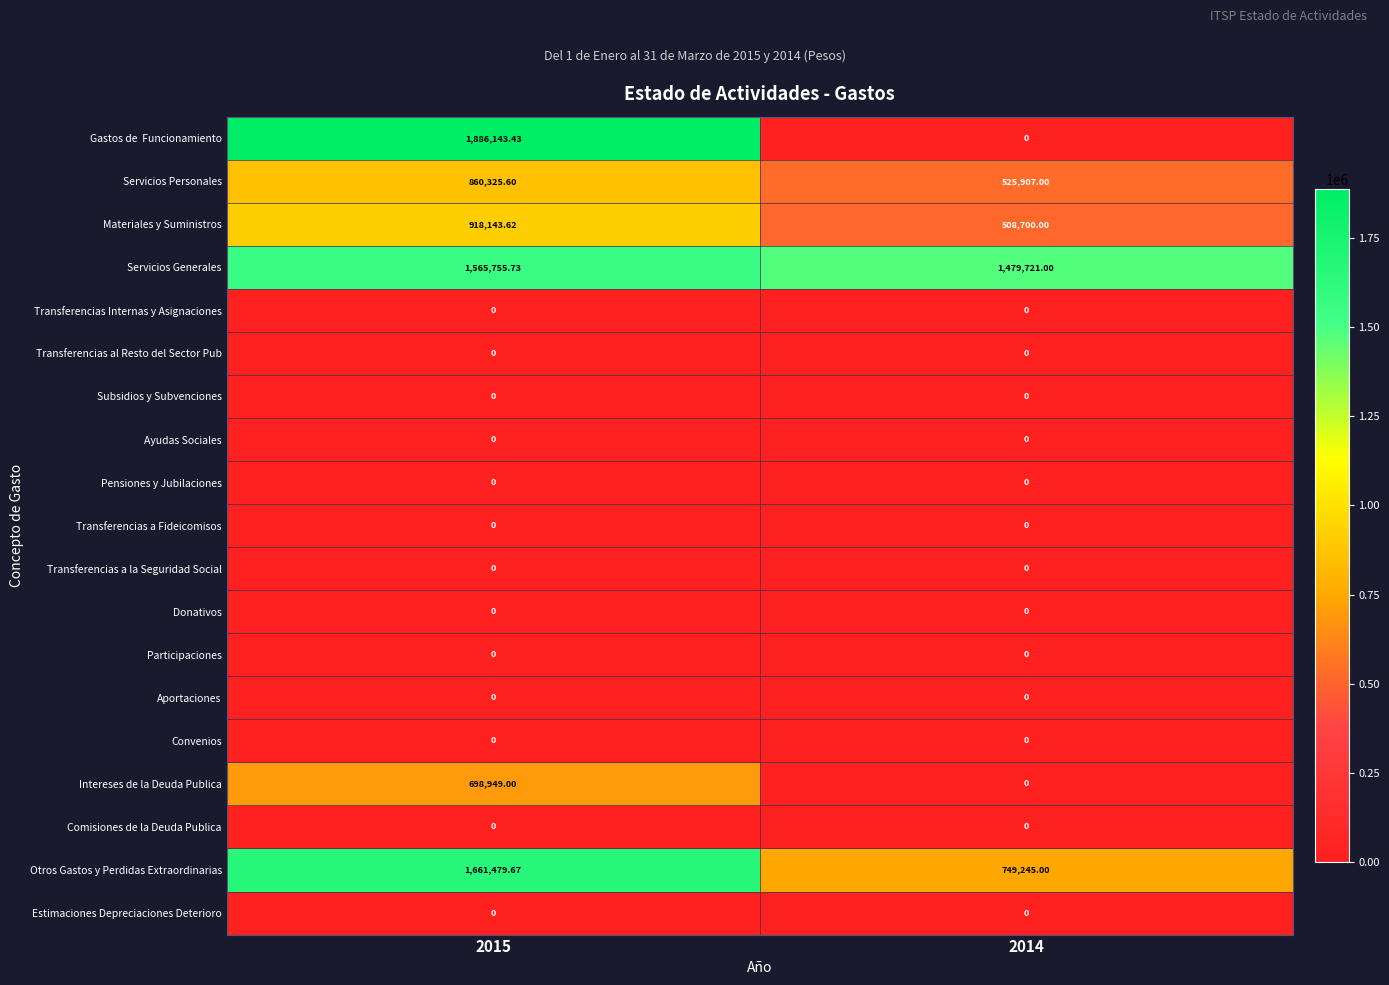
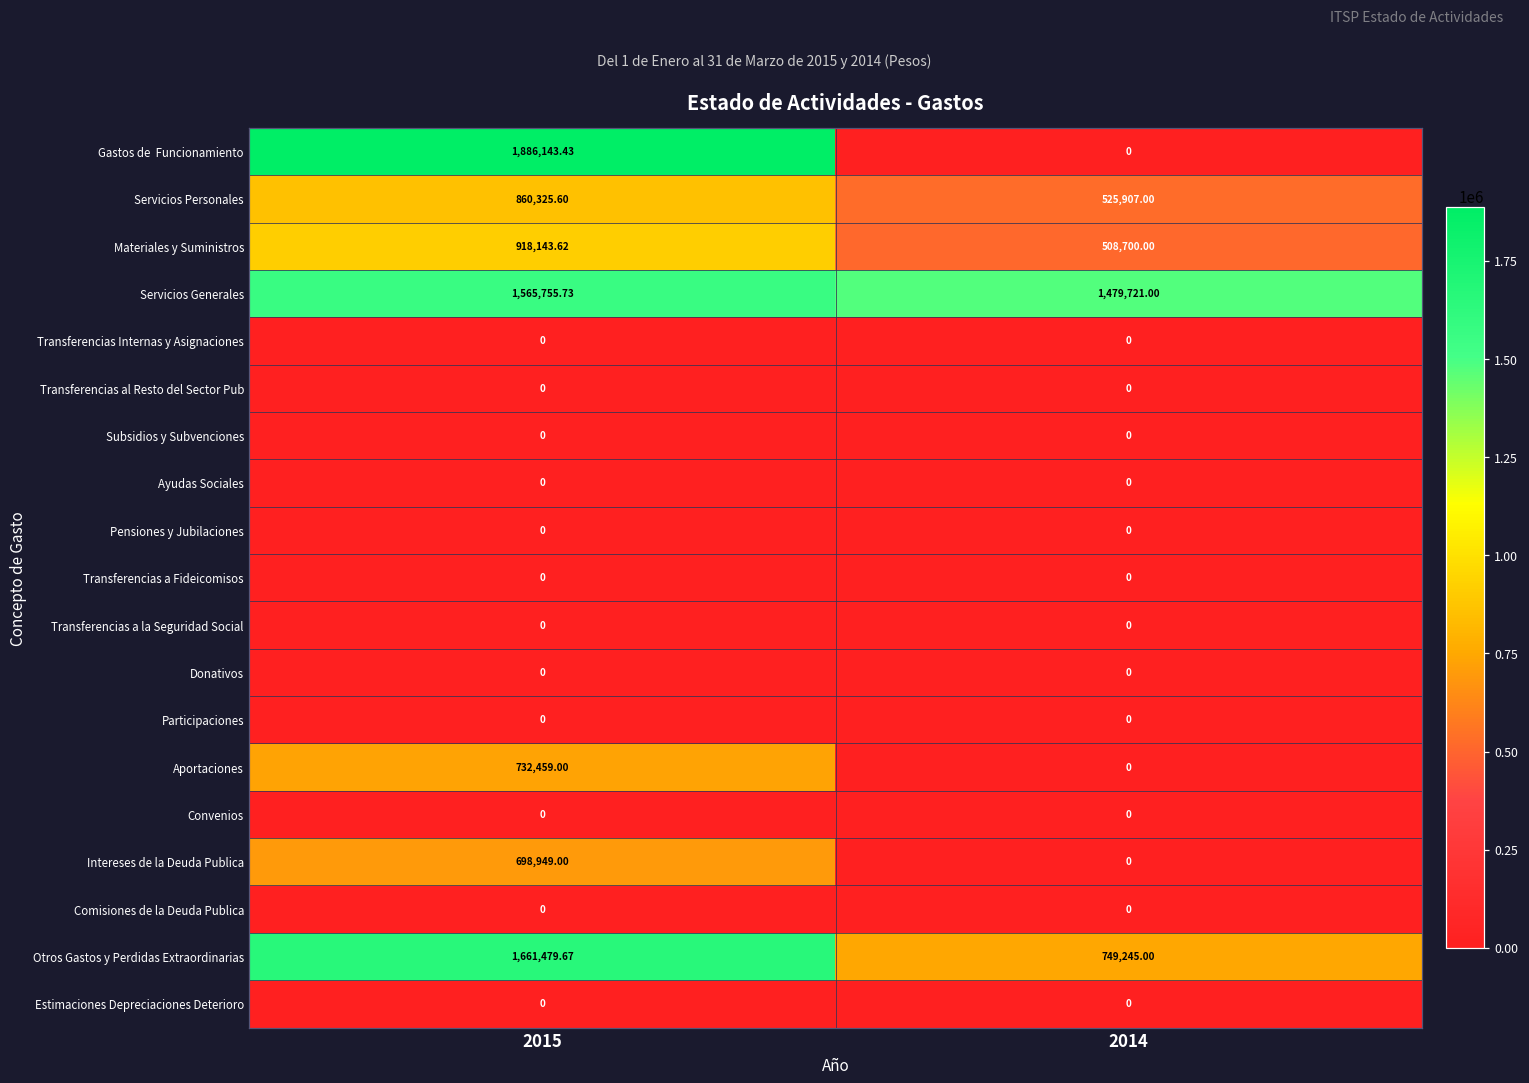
Aportaciones, 2015: 0 -> 732,459.00
